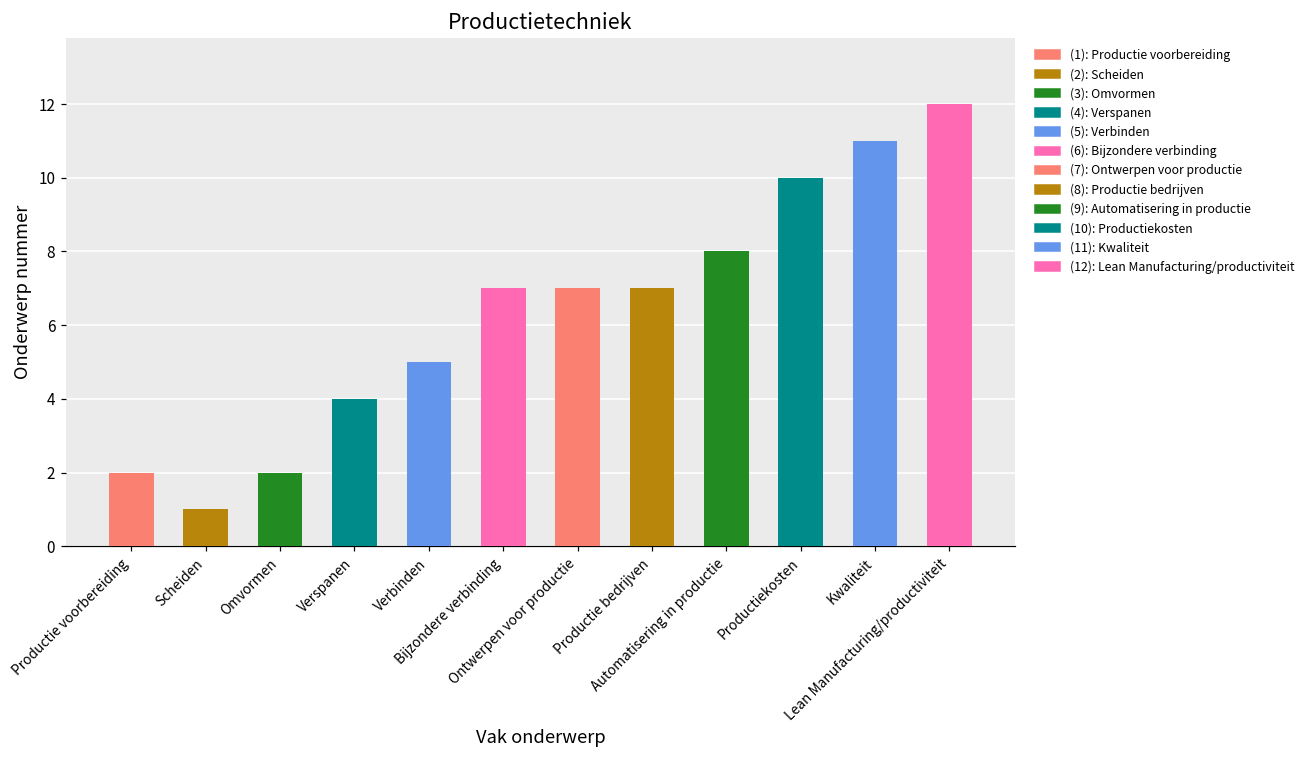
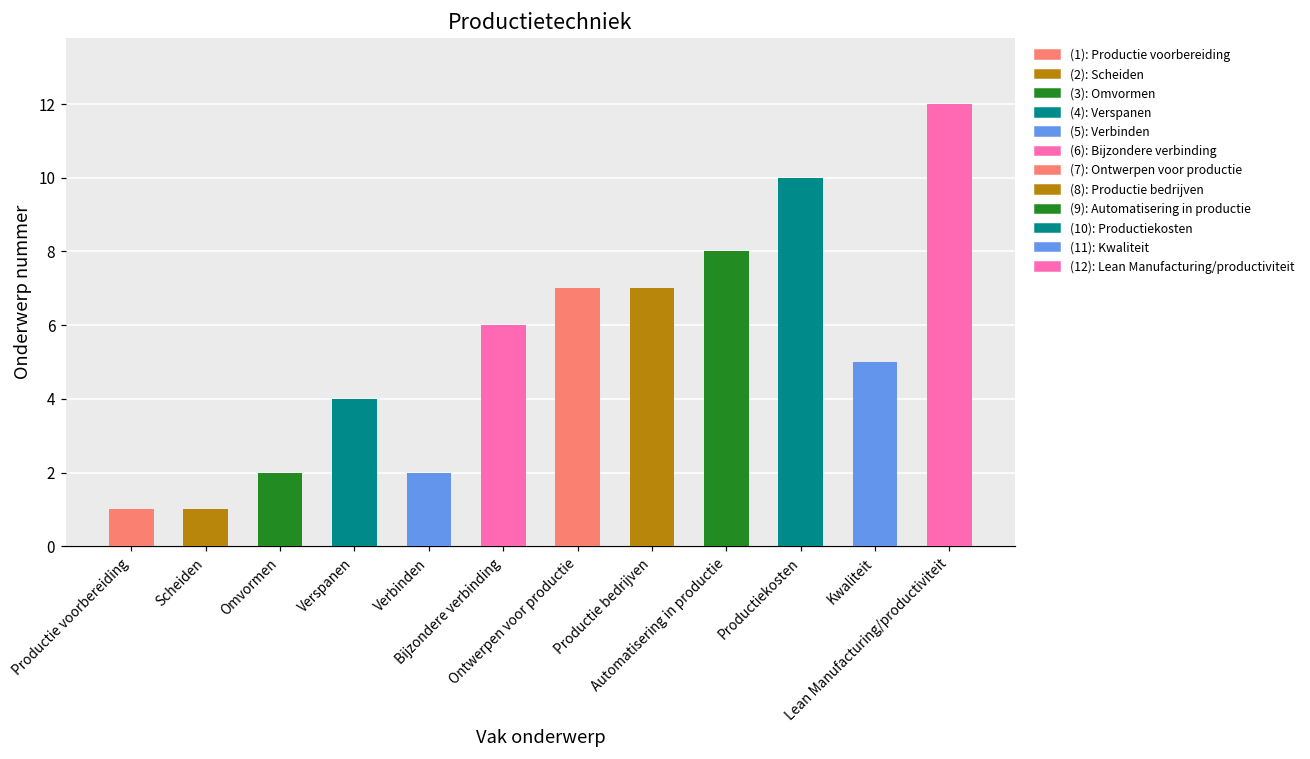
Productie voorbereiding: 2 -> 1
Verbinden: 5 -> 2
Bijzondere verbinding: 7 -> 6
Kwaliteit: 11 -> 5
